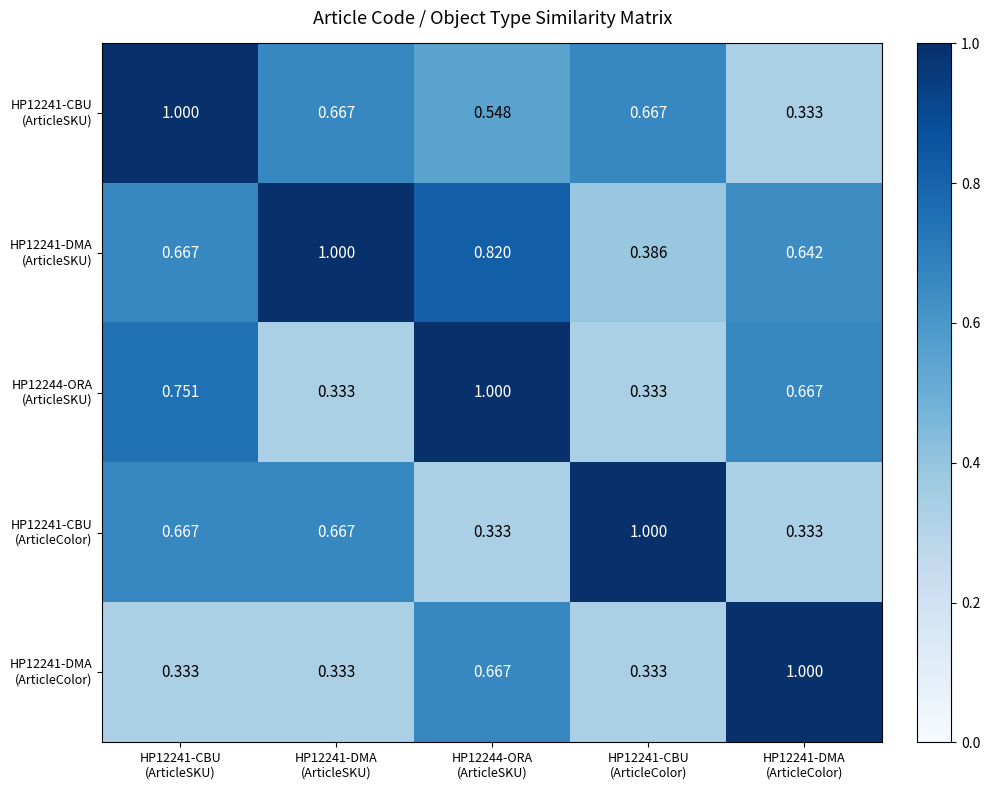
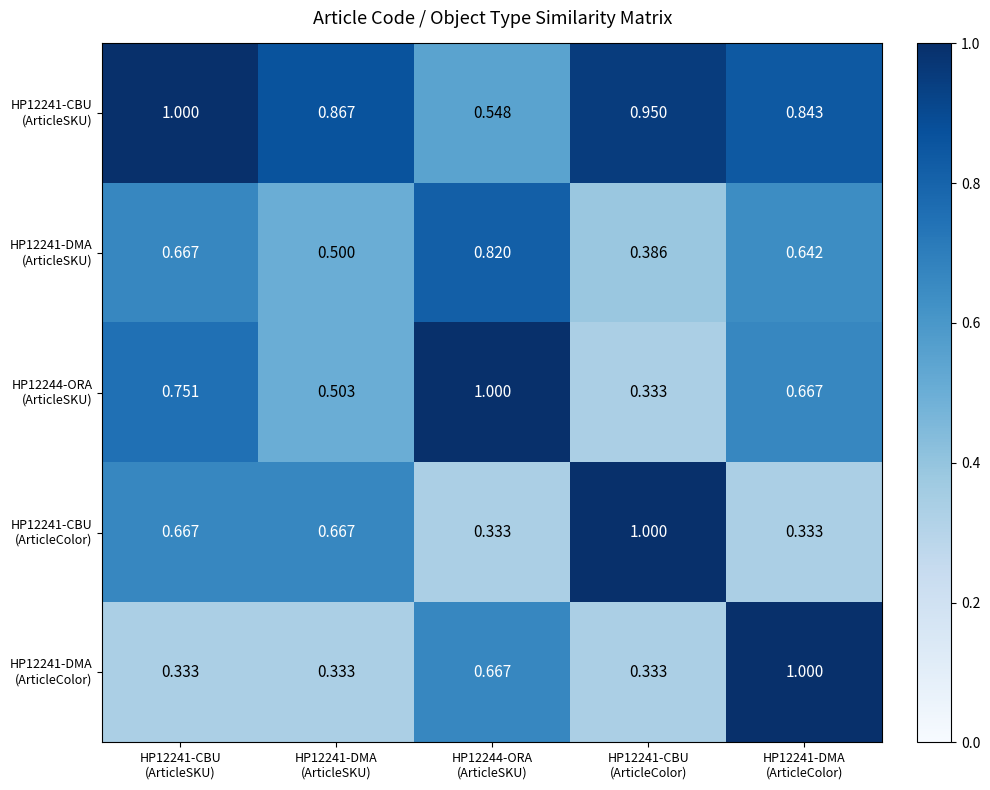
HP12241-CBU (ArticleSKU), HP12241-DMA (ArticleSKU): 0.667 -> 0.867
HP12241-CBU (ArticleSKU), HP12241-CBU (ArticleColor): 0.667 -> 0.950
HP12241-CBU (ArticleSKU), HP12241-DMA (ArticleColor): 0.333 -> 0.843
HP12241-DMA (ArticleSKU), HP12241-DMA (ArticleSKU): 1.000 -> 0.500
HP12244-ORA (ArticleSKU), HP12241-DMA (ArticleSKU): 0.333 -> 0.503
